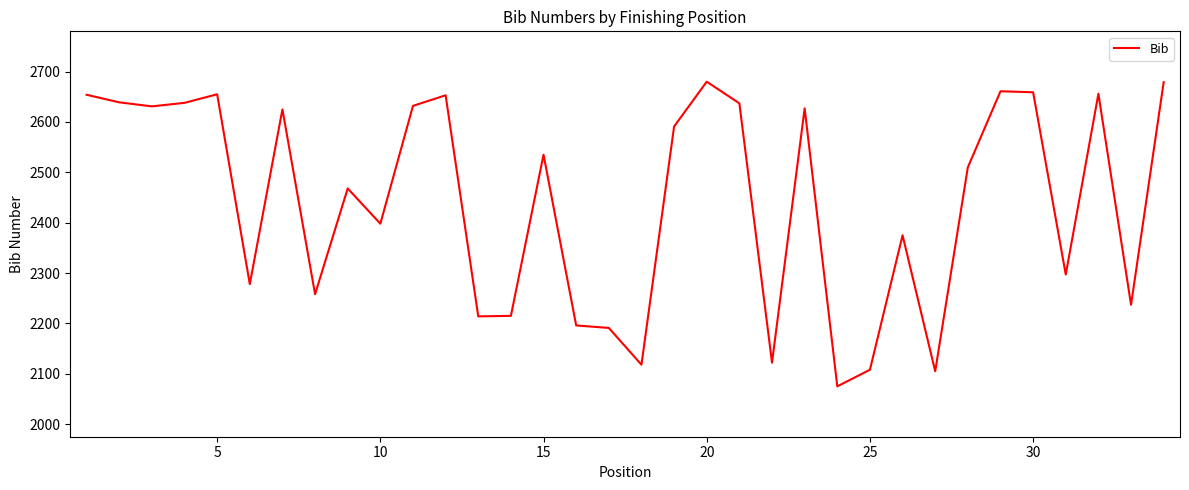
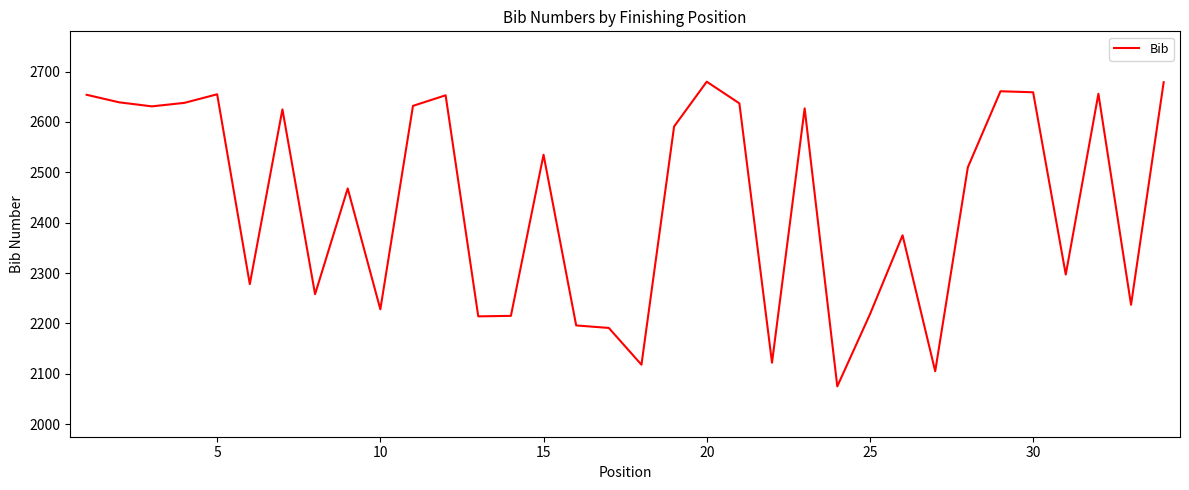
10: 2400 -> 2230
25: 2110 -> 2220
